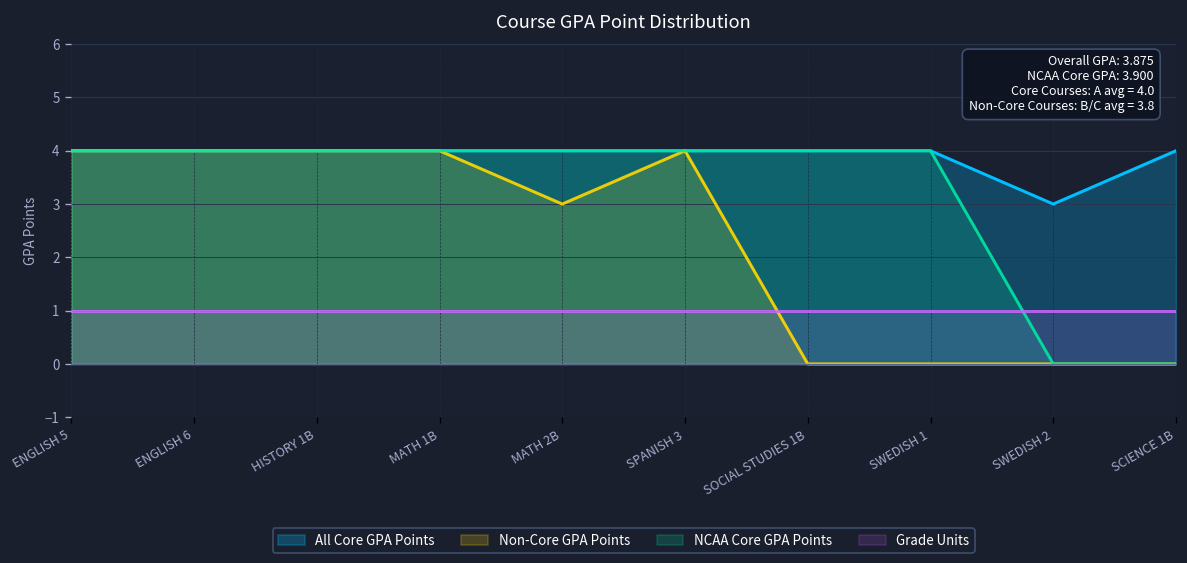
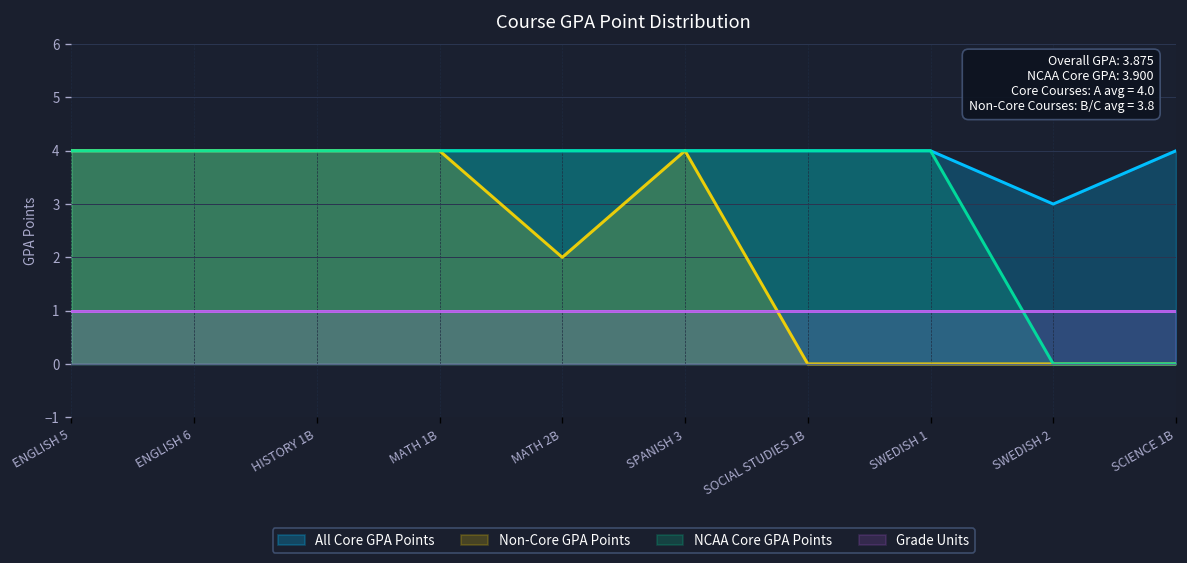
Non-Core GPA Points, MATH 2B: 3 -> 2
